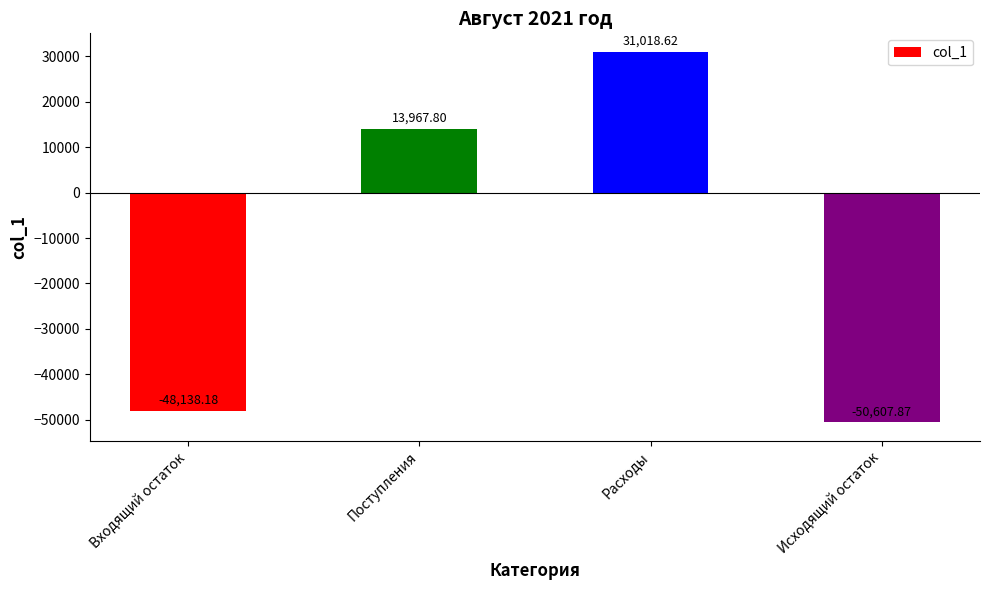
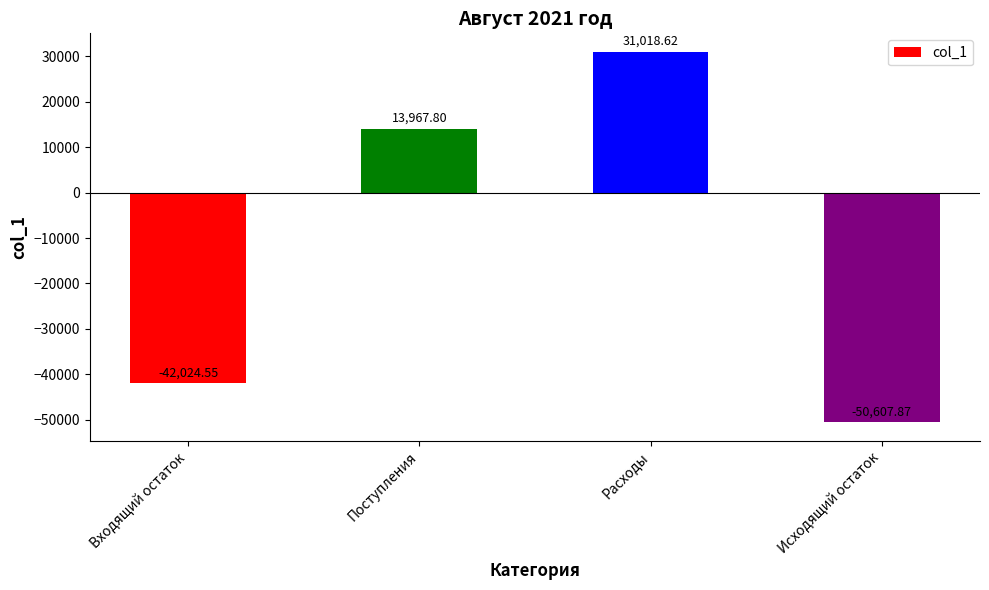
Входящий остаток: -48,138.18 -> -42,024.55
